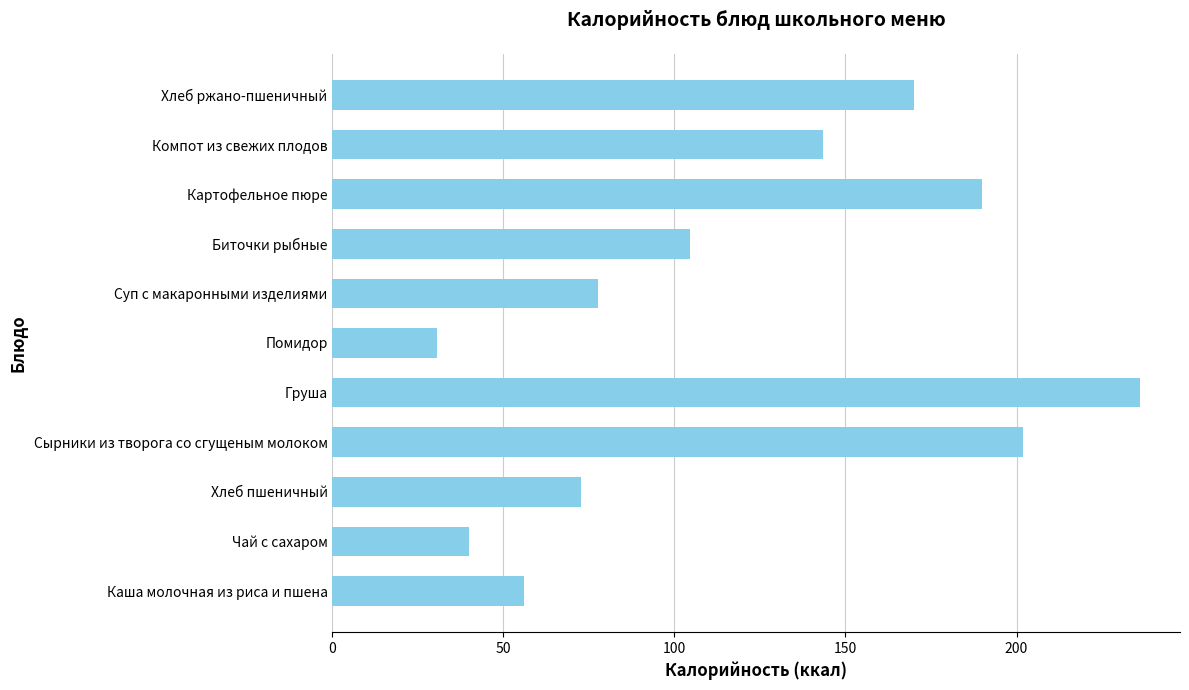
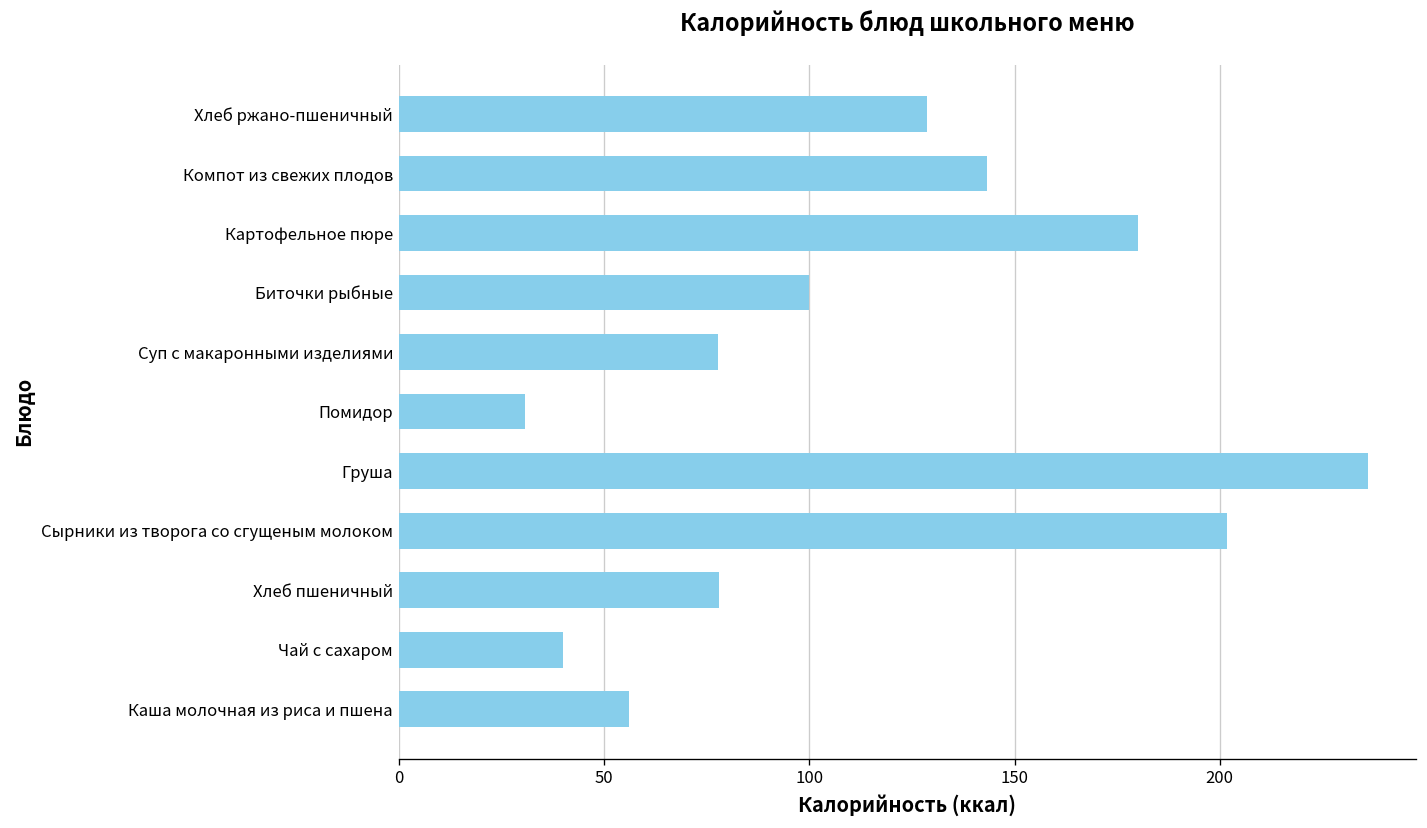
Хлеб ржано-пшеничный: 170 -> 129
Картофельное пюре: 190 -> 180
Биточки рыбные: 105 -> 100
Хлеб пшеничный: 73 -> 78
